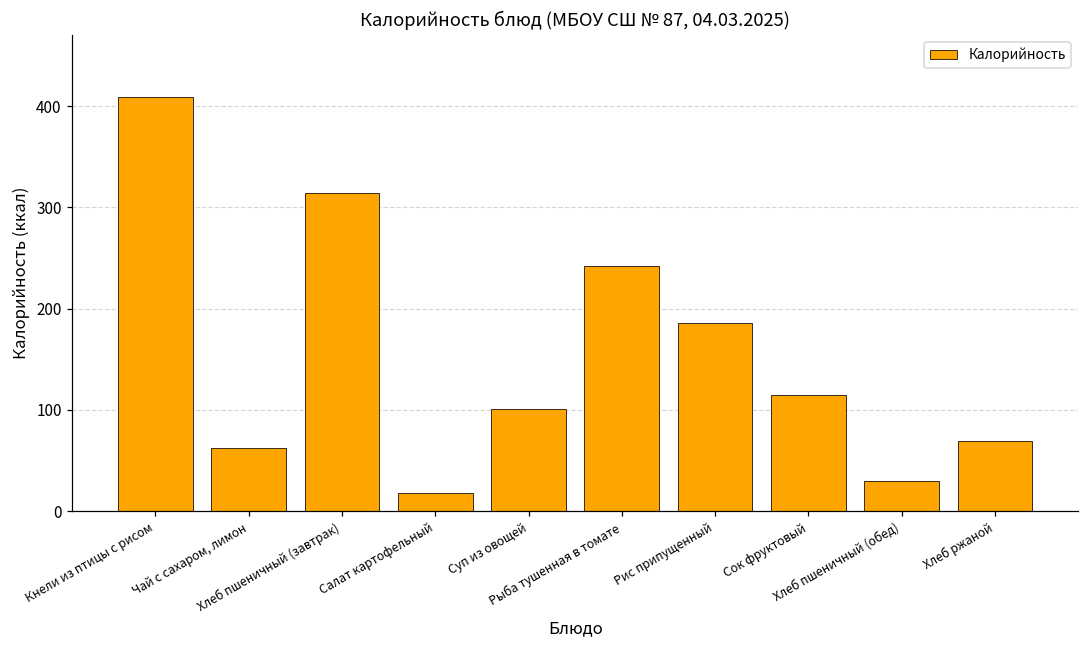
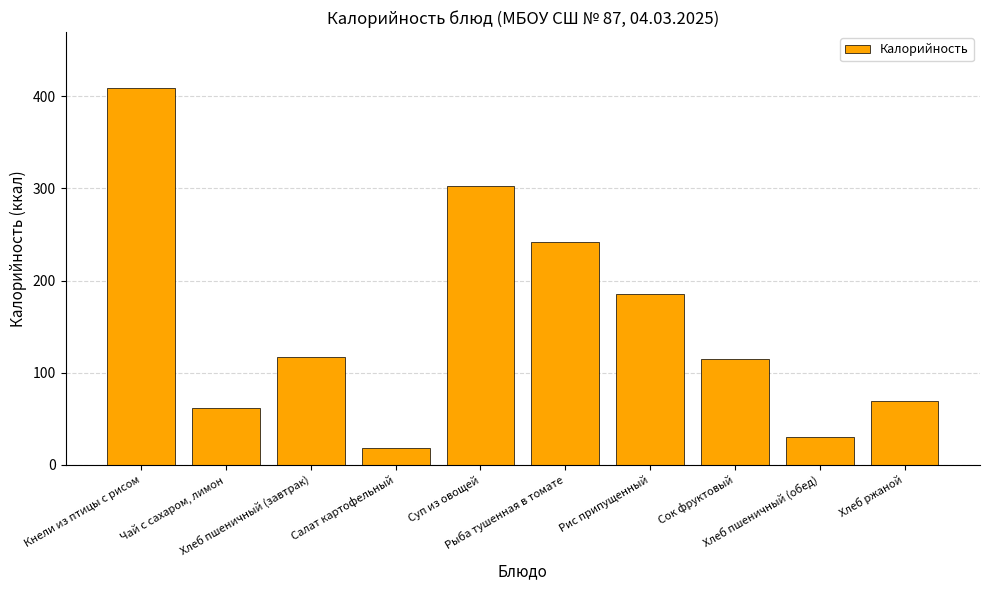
Хлеб пшеничный (завтрак): 310 -> 120
Суп из овощей: 100 -> 300
